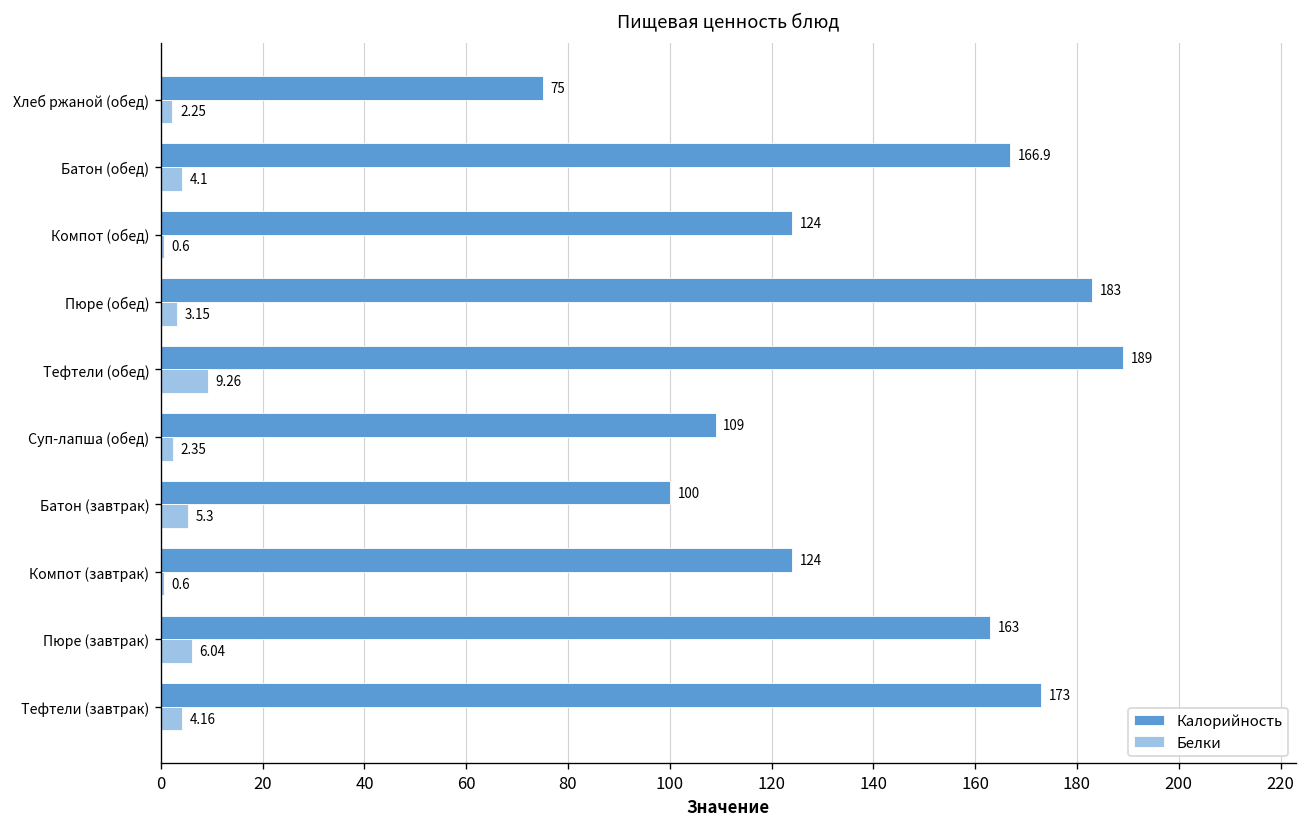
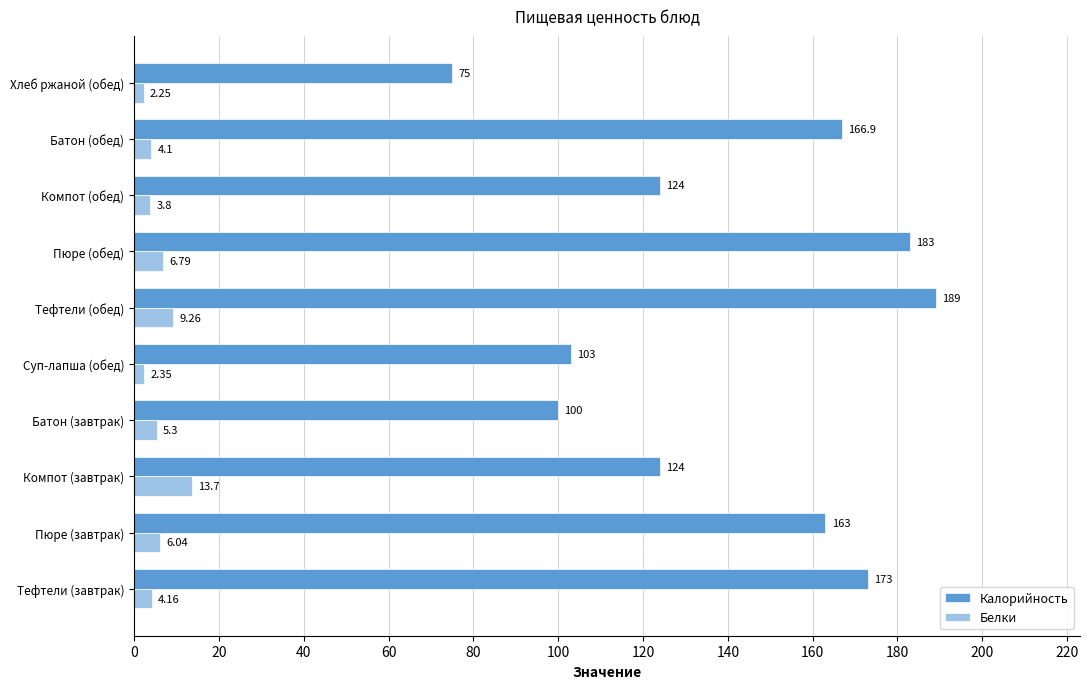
Белки, Компот (обед): 0.6 -> 3.8
Белки, Пюре (обед): 3.15 -> 6.79
Калорийность, Суп-лапша (обед): 109 -> 103
Белки, Компот (завтрак): 0.6 -> 13.7
